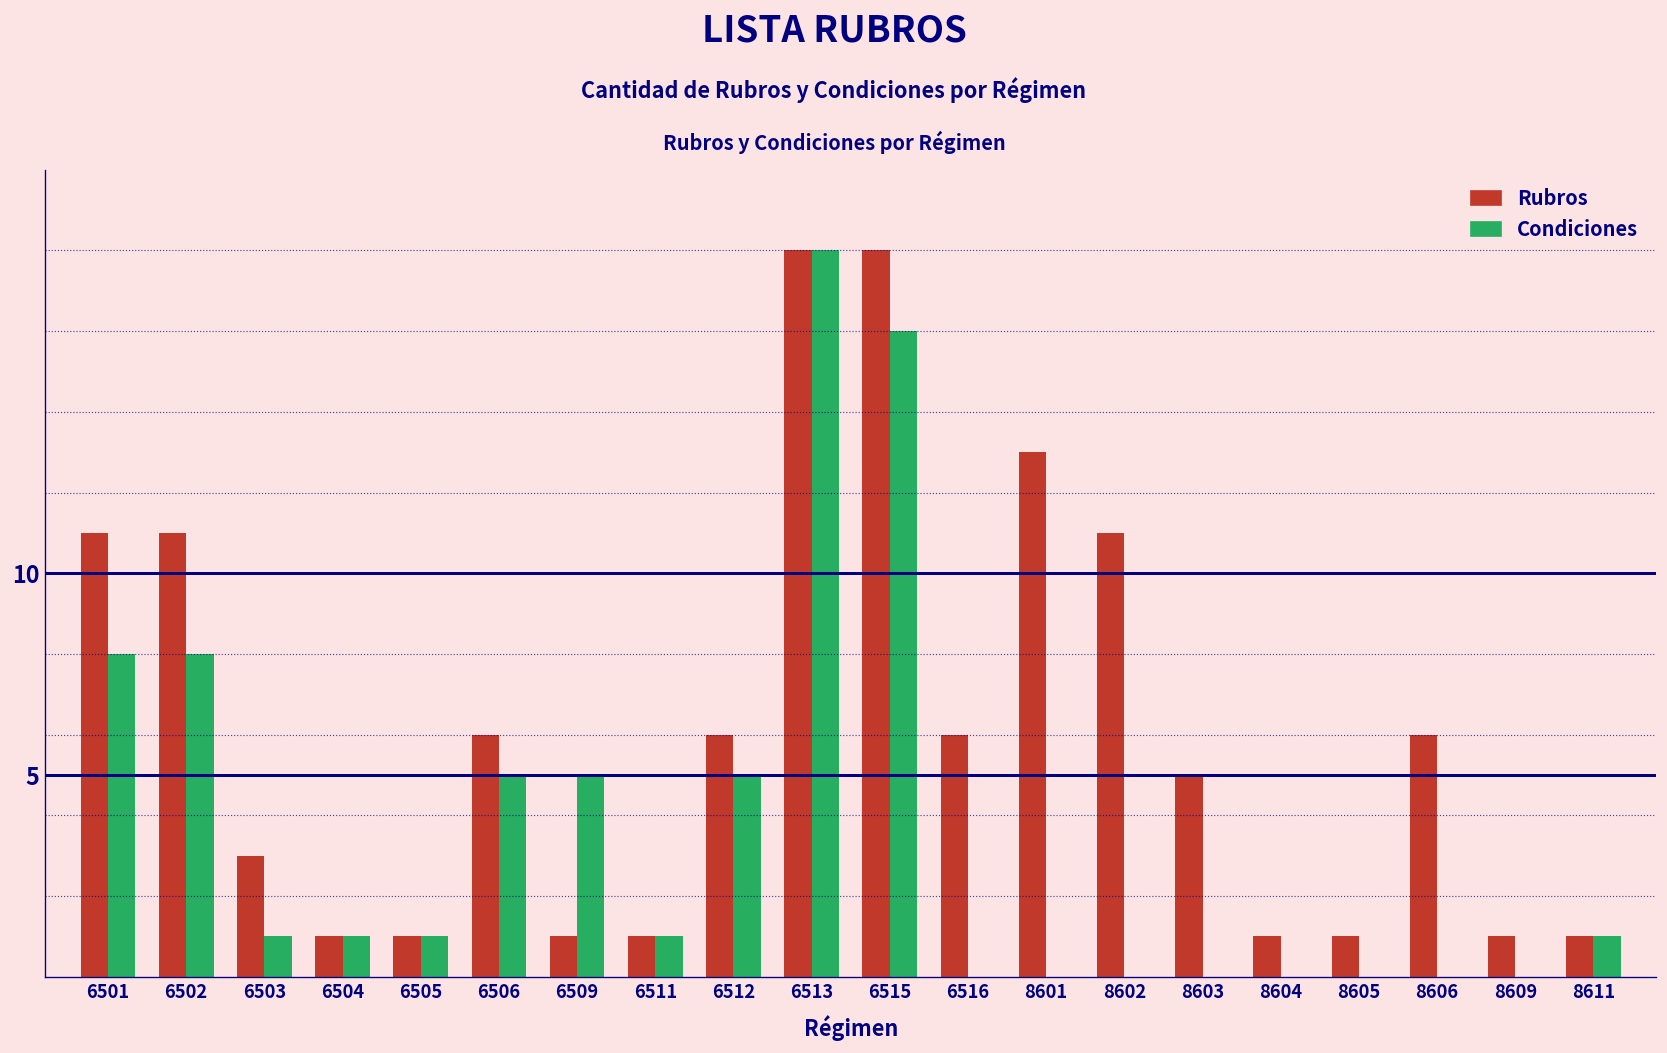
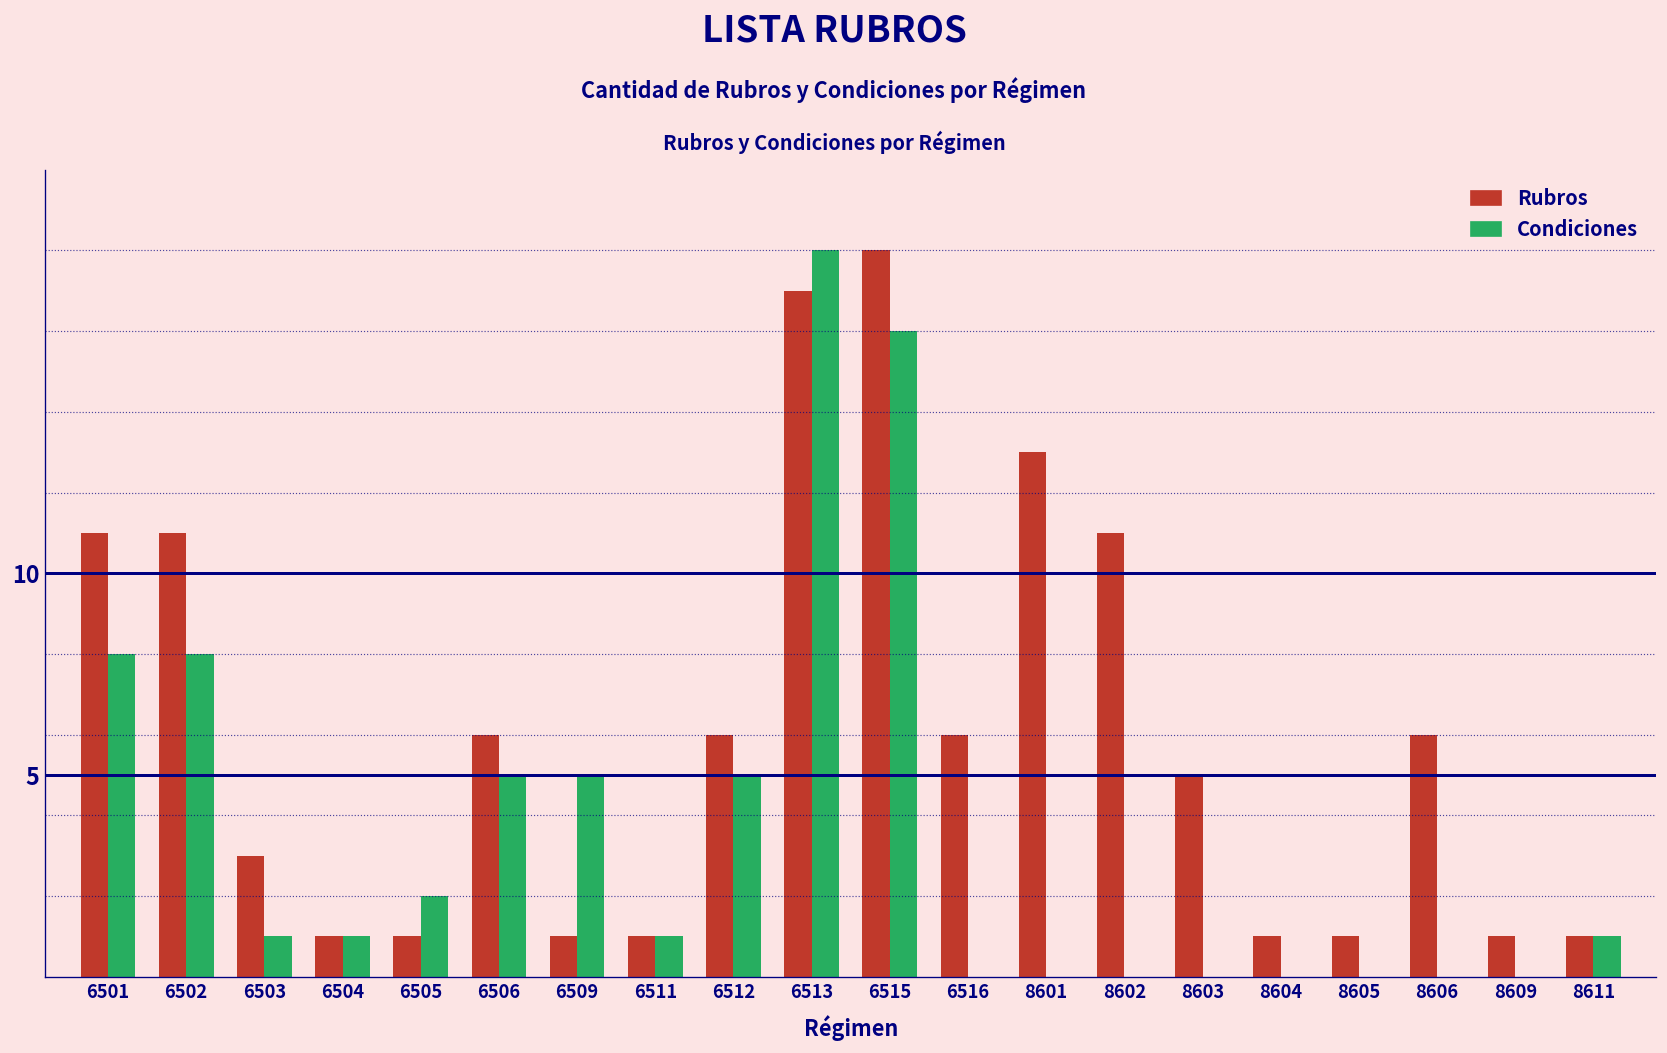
Condiciones, 6505: 1 -> 2
Rubros, 6513: 18 -> 17
